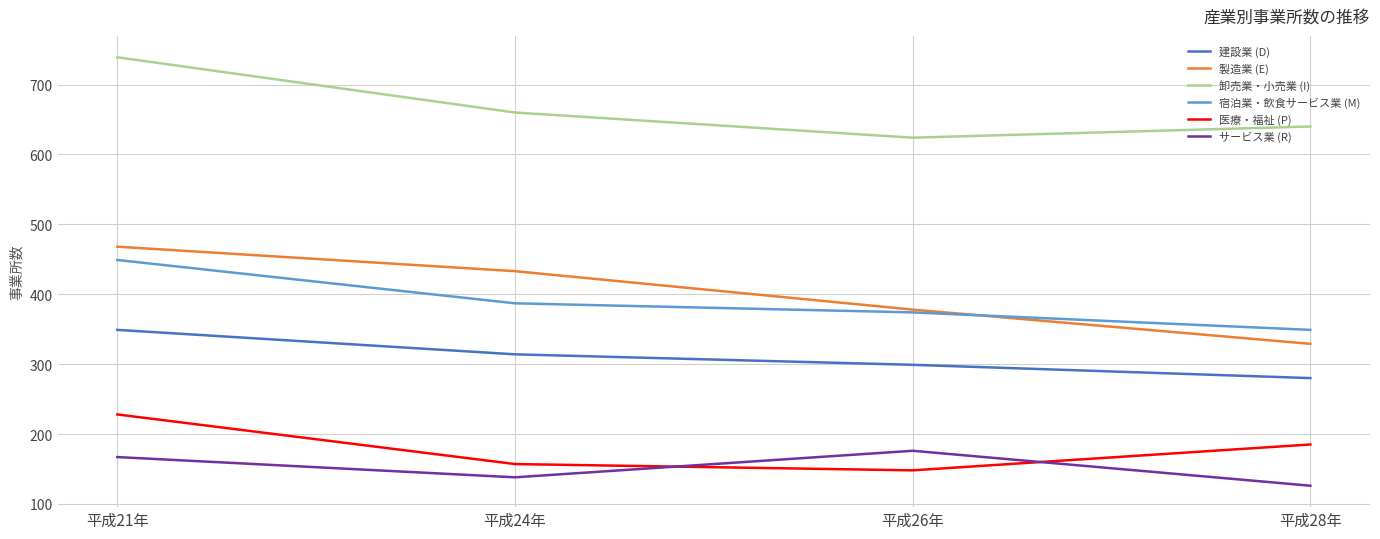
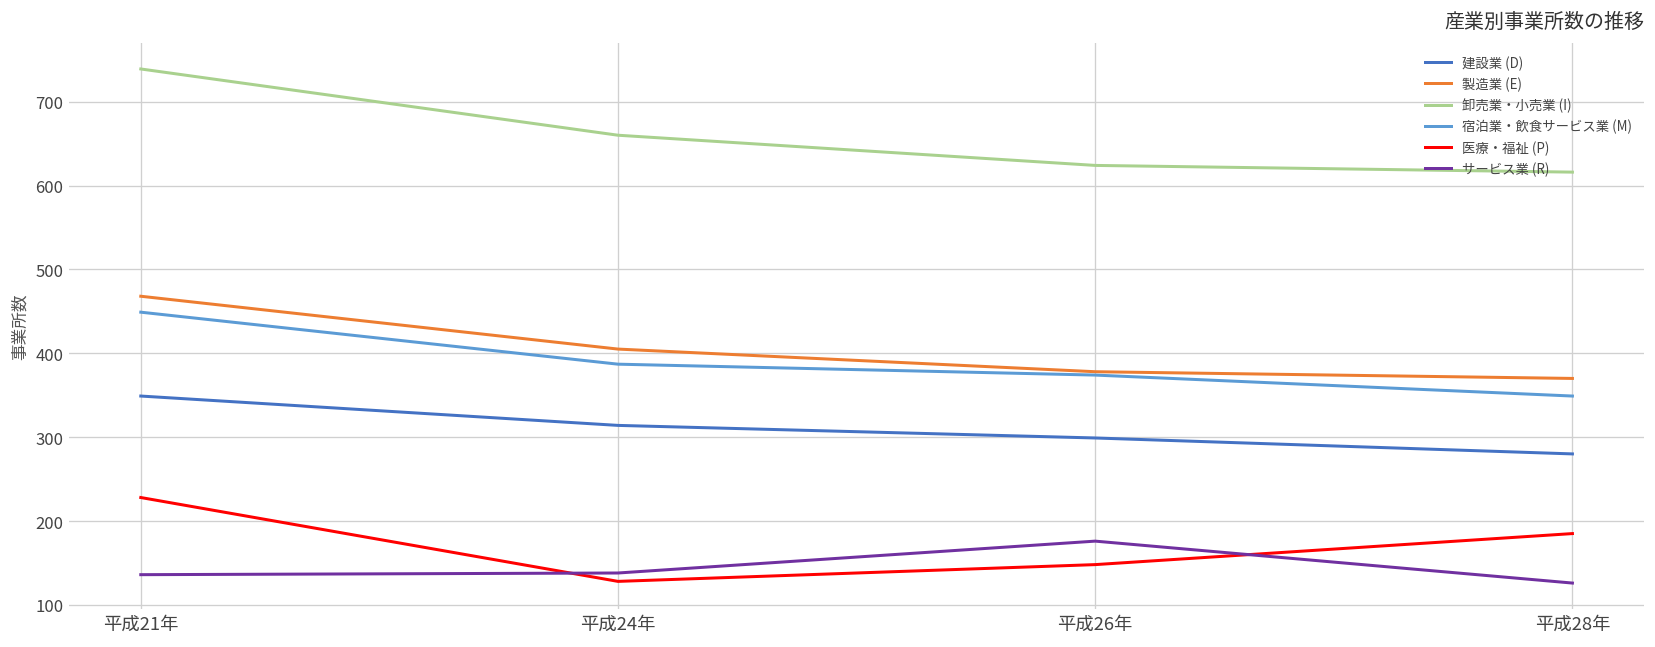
サービス業 (R), 平成21年: 170 -> 140
製造業 (E), 平成24年: 430 -> 410
医療・福祉 (P), 平成24年: 160 -> 130
製造業 (E), 平成28年: 330 -> 370
卸売業・小売業 (I), 平成28年: 640 -> 620
